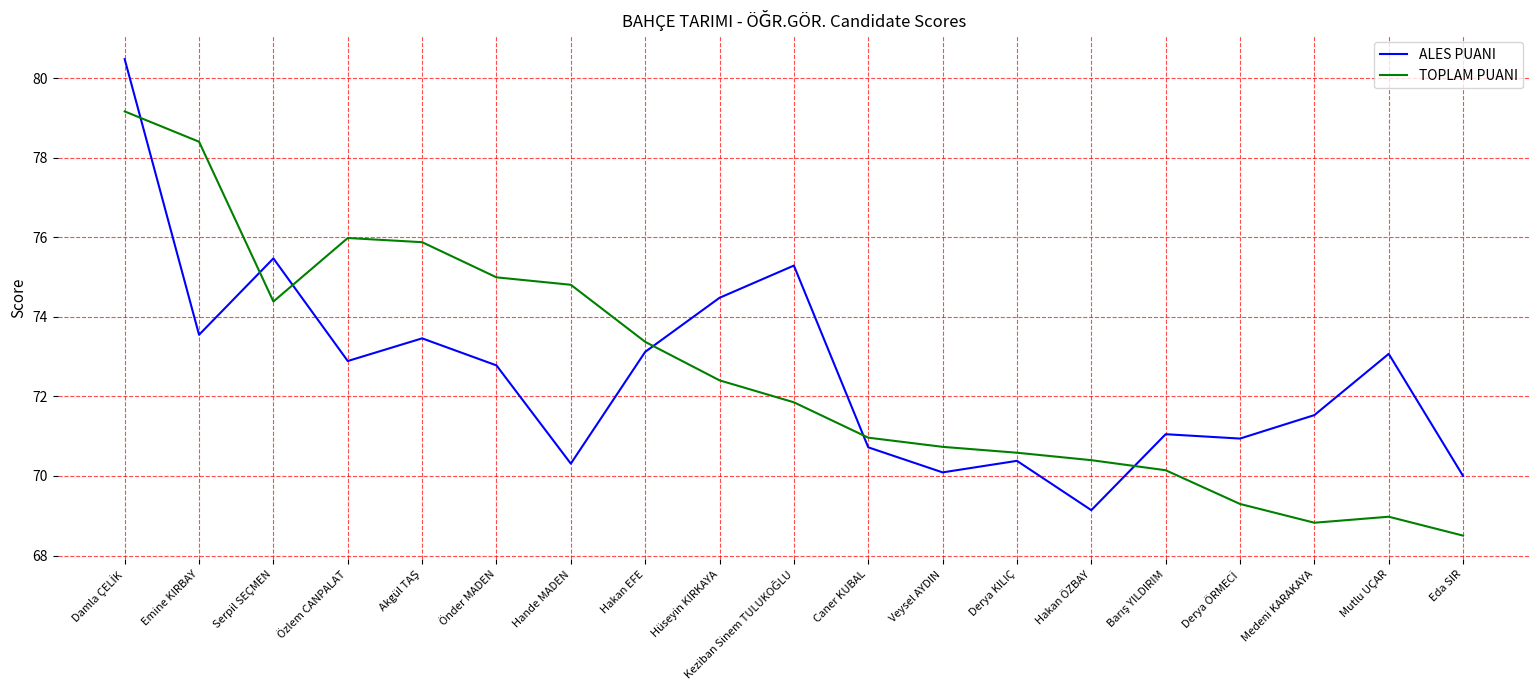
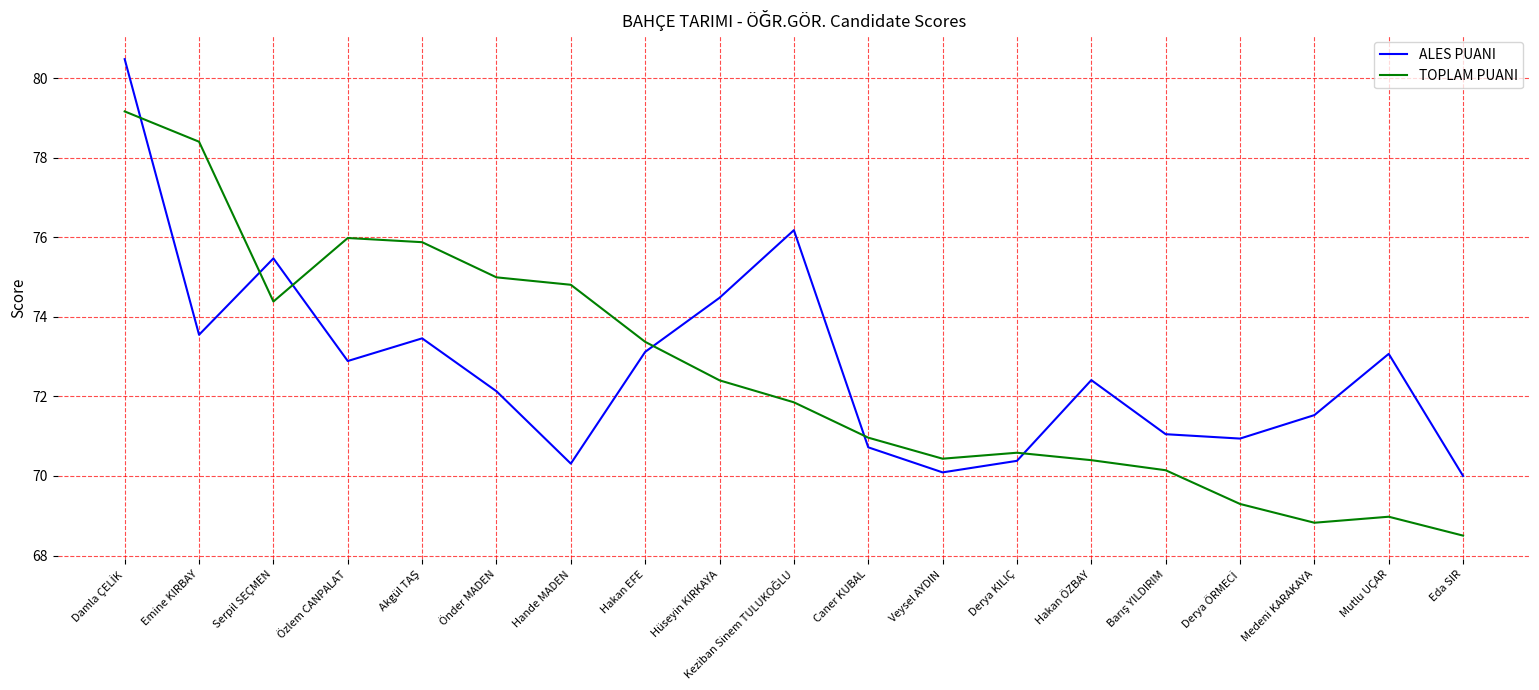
ALES PUANI, Önder MADEN: 72.8 -> 72.1
ALES PUANI, Keziban Sinem TULUKOĞLU: 75.3 -> 76.2
TOPLAM PUANI, Veysel AYDIN: 70.7 -> 70.4
ALES PUANI, Hakan ÖZBAY: 69.1 -> 72.4
